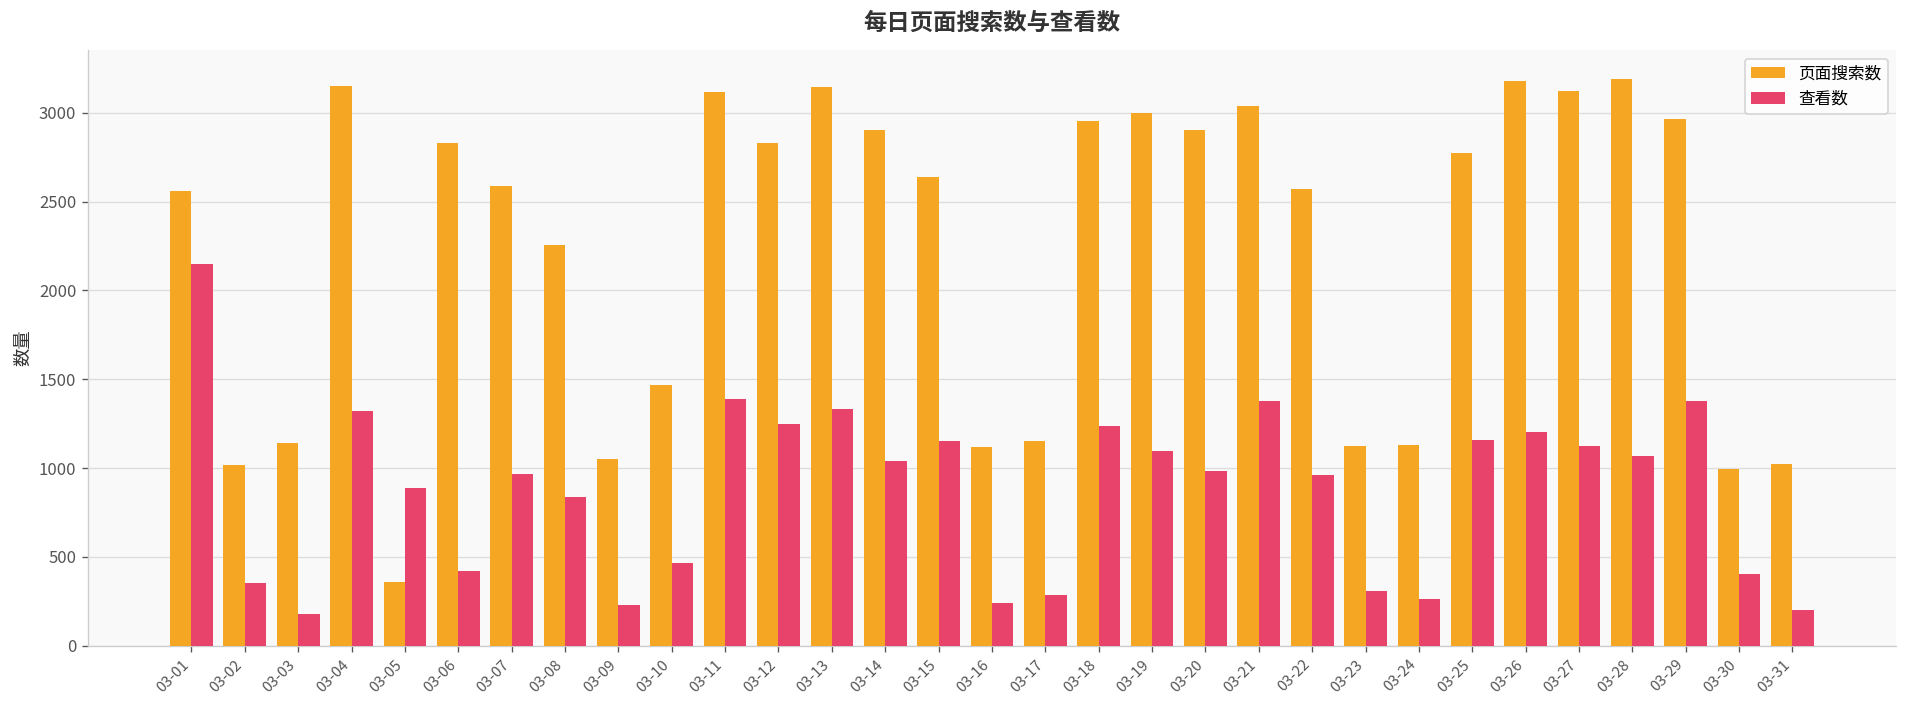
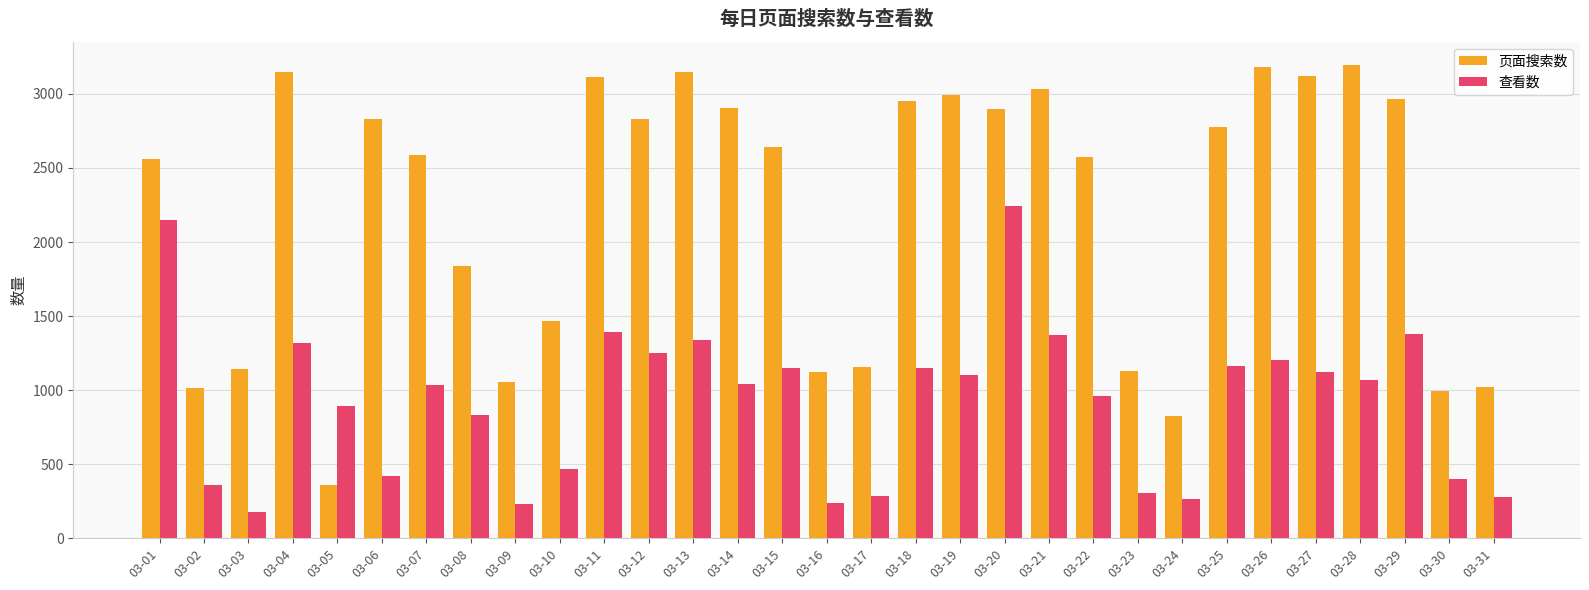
查看数, 03-07: 970 -> 1030
页面搜索数, 03-08: 2250 -> 1840
查看数, 03-18: 1240 -> 1150
查看数, 03-20: 990 -> 2250
页面搜索数, 03-24: 1130 -> 830
查看数, 03-31: 200 -> 280
